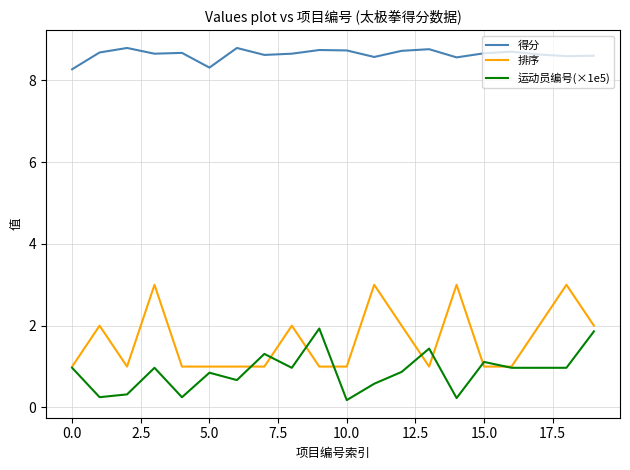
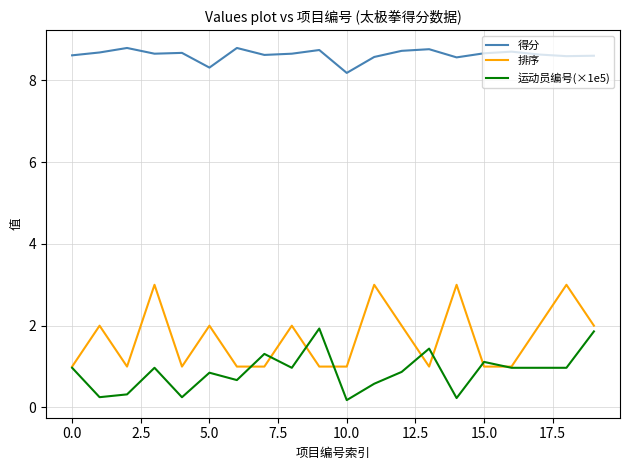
得分, 0.0: 8.3 -> 8.6
排序, 5.0: 1 -> 2
得分, 10.0: 8.7 -> 8.2
